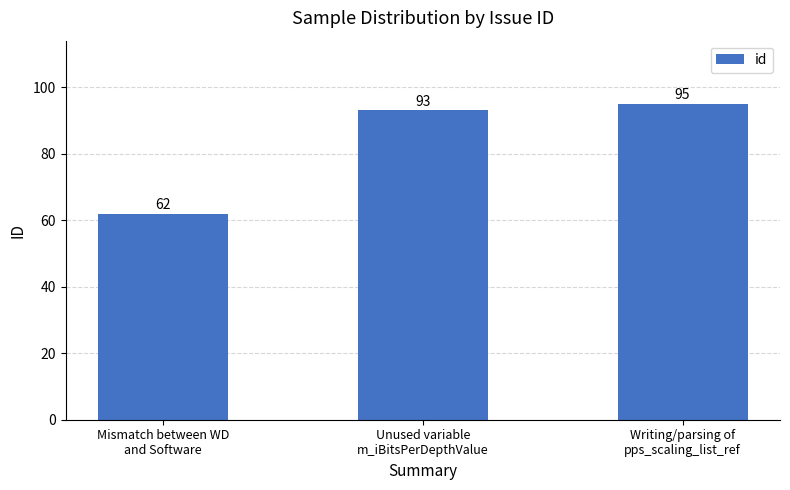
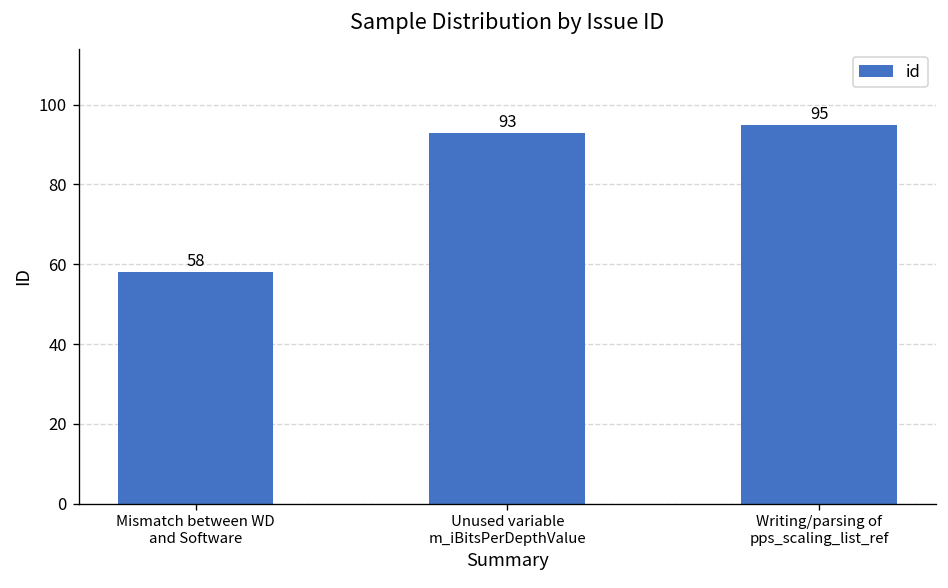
Mismatch between WD and Software: 62 -> 58
